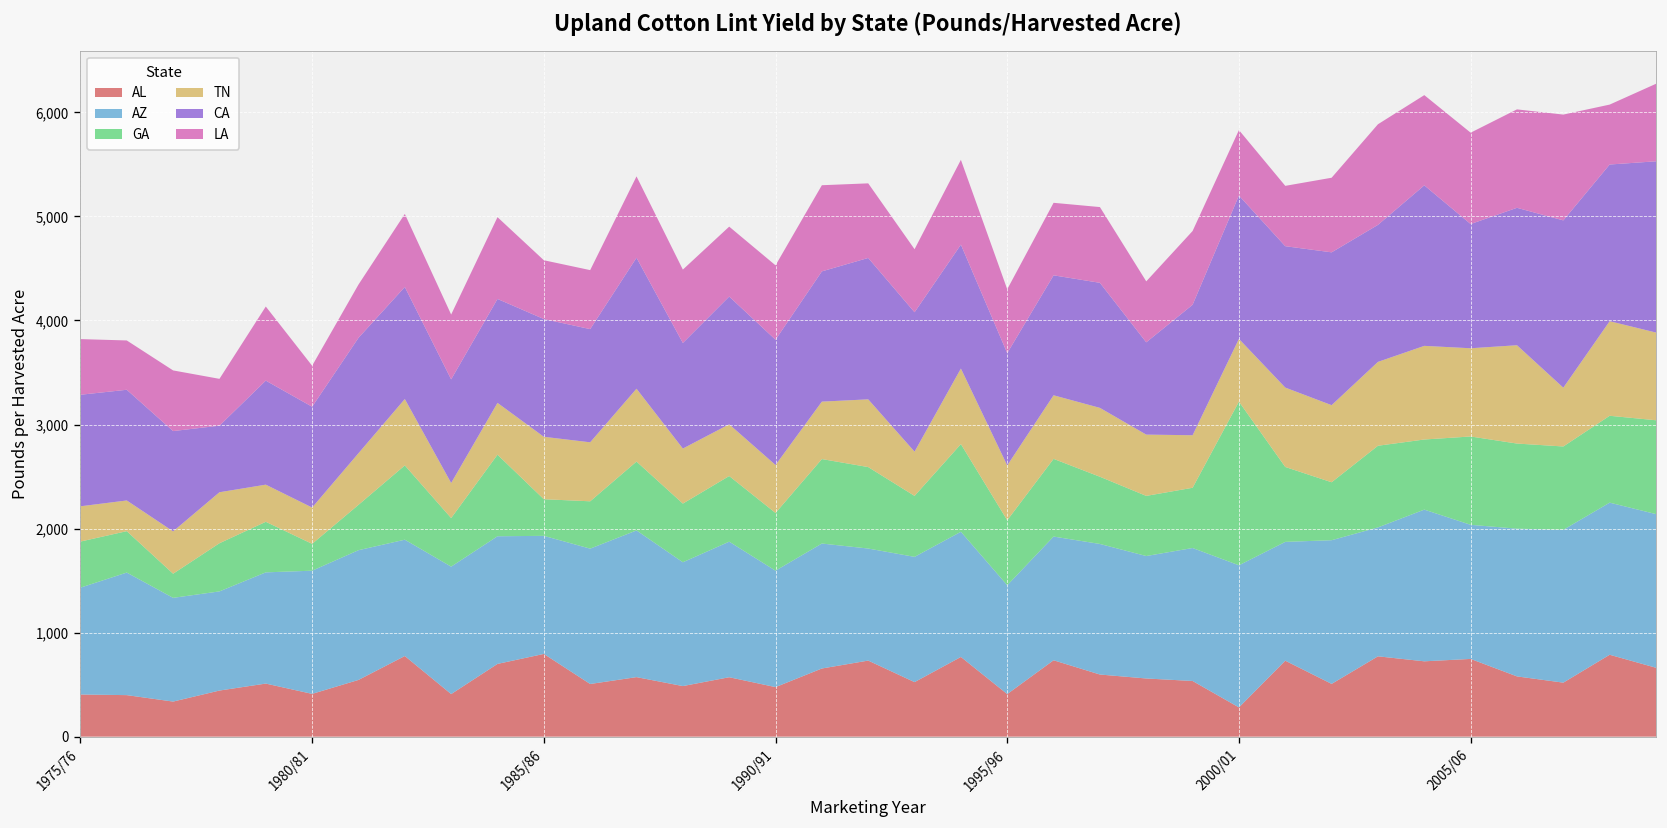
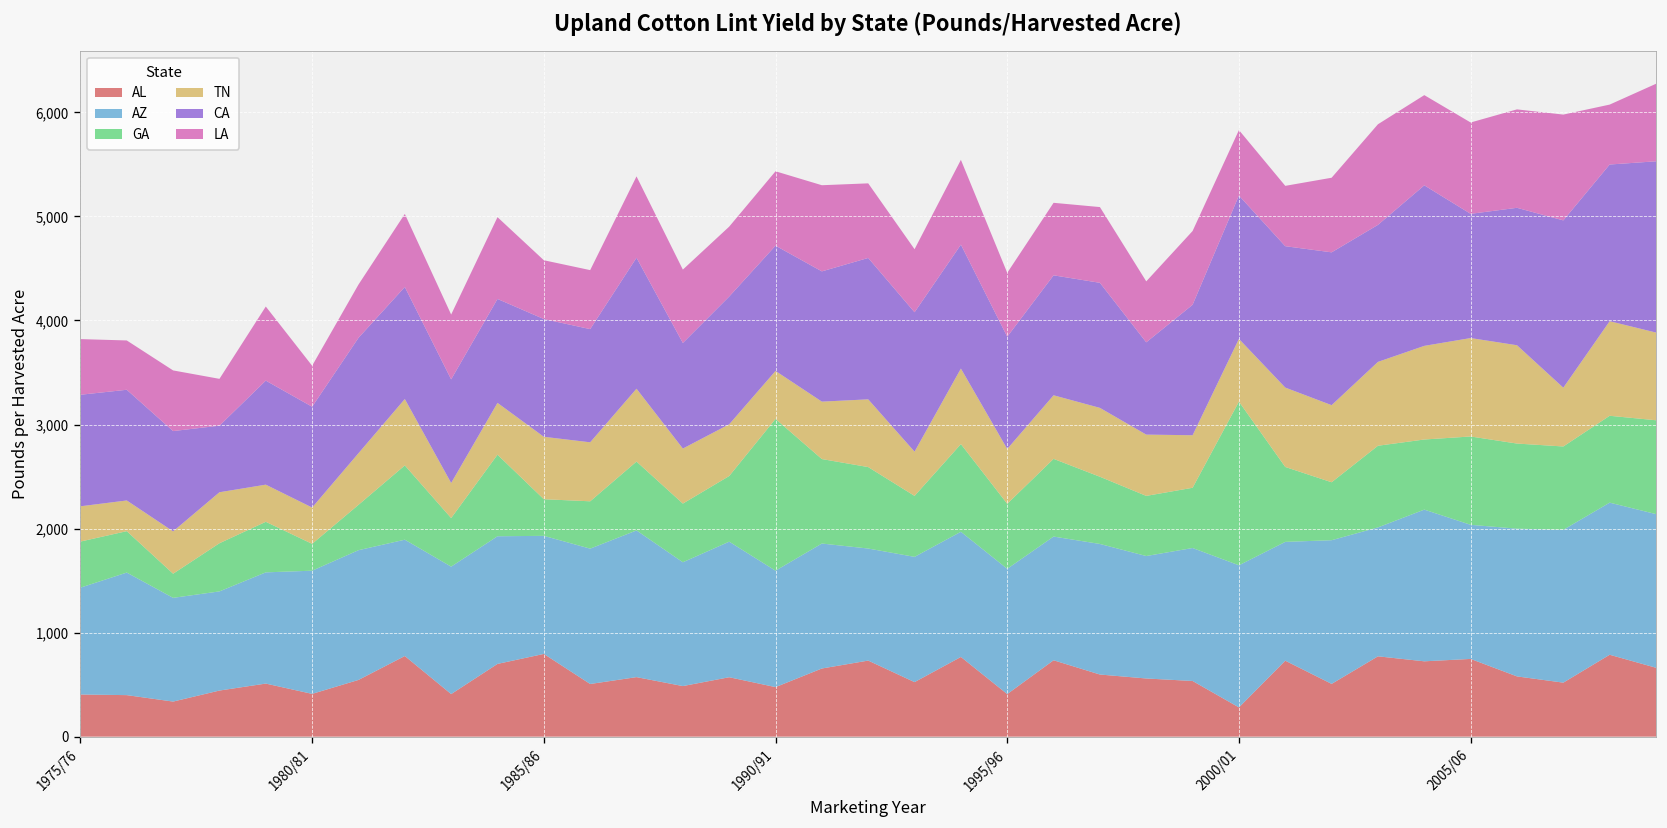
GA, 1990/91: 600 -> 1,500
AZ, 1995/96: 1,000 -> 1,200
TN, 2005/06: 800 -> 900
